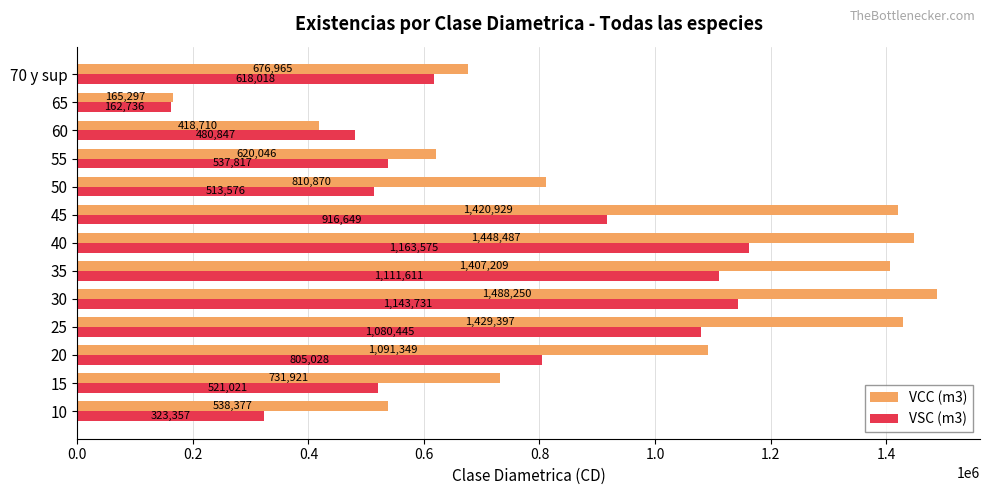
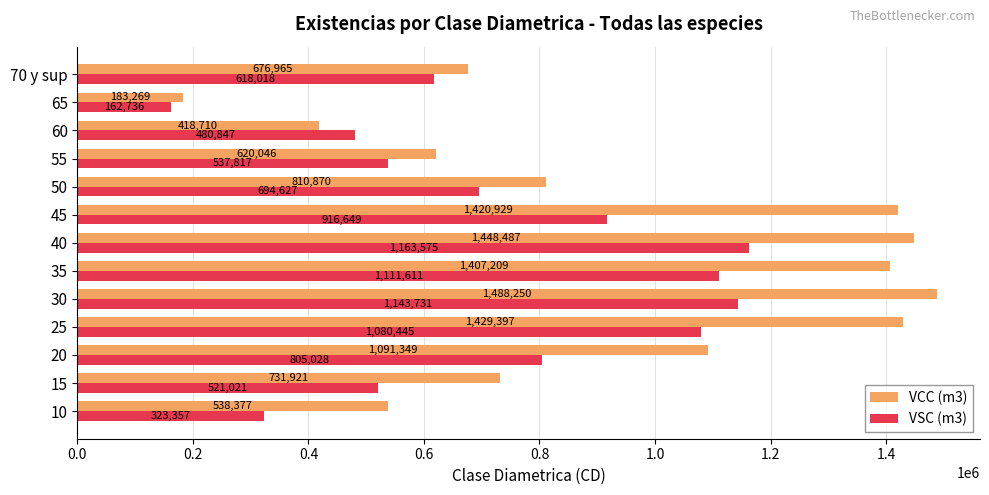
VCC (m3), 65: 165,297 -> 183,269
VSC (m3), 50: 513,576 -> 694,627
